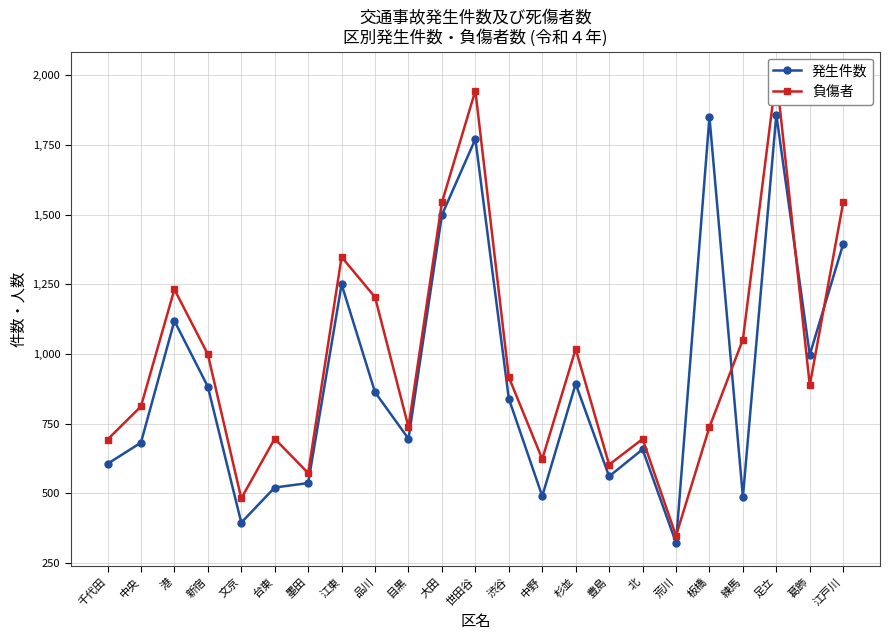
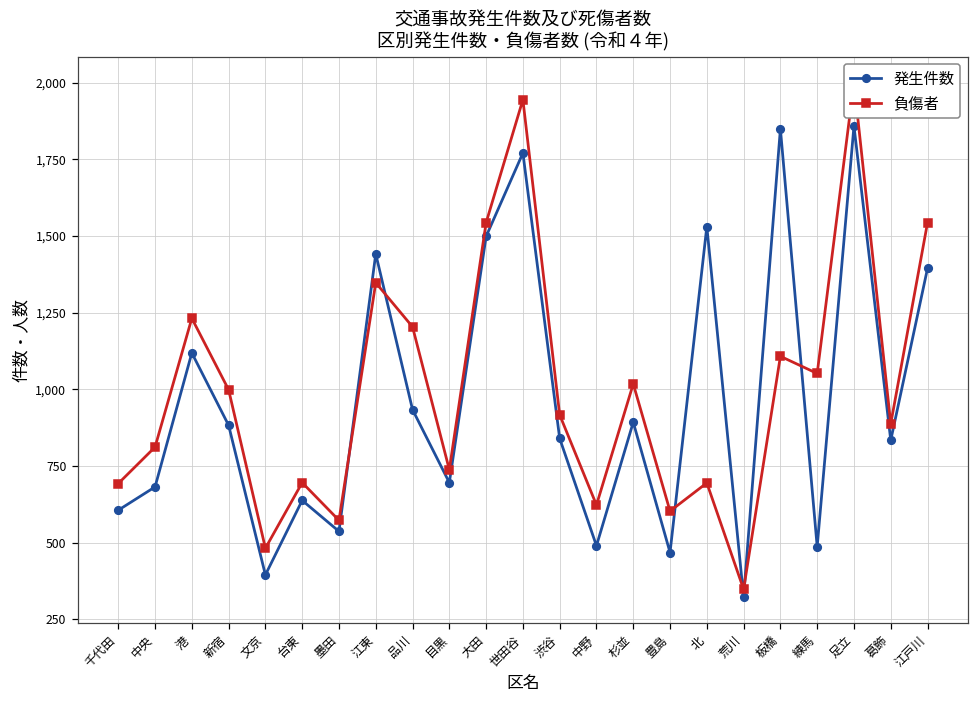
発生件数, 台東: 520 -> 640
発生件数, 江東: 1,250 -> 1,440
発生件数, 品川: 860 -> 930
発生件数, 豊島: 560 -> 470
発生件数, 北: 660 -> 1,530
負傷者, 板橋: 740 -> 1,110
発生件数, 葛飾: 1,000 -> 830
